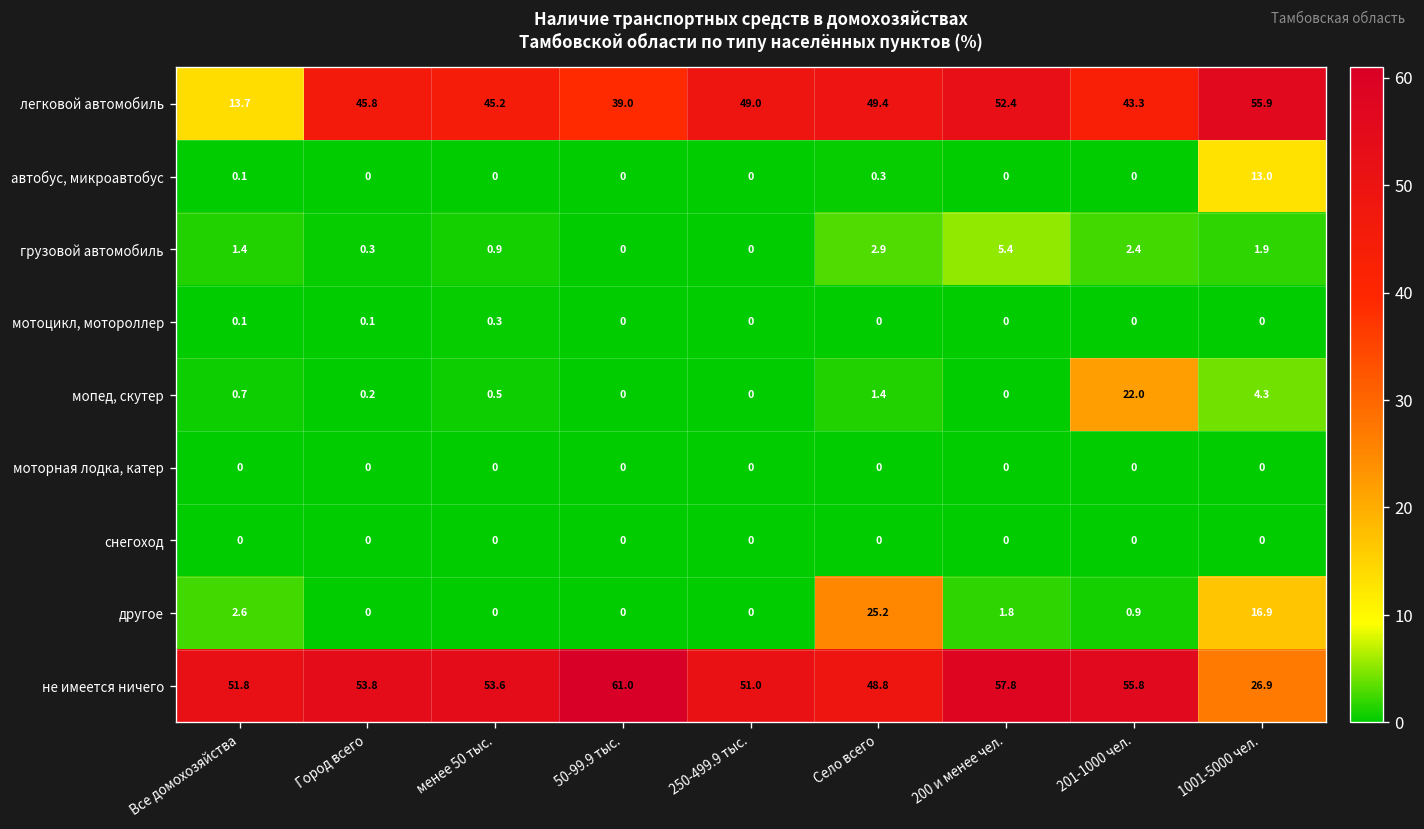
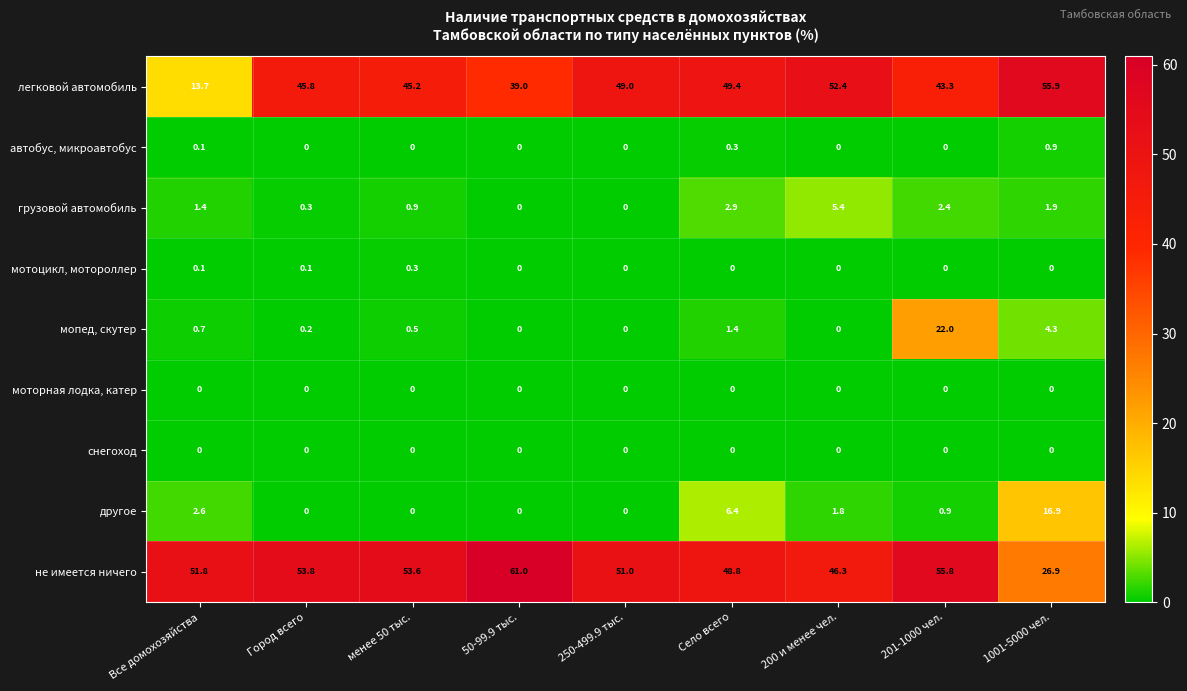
автобус, микроавтобус, 1001-5000 чел.: 13.0 -> 0.9
другое, Село всего: 25.2 -> 6.4
не имеется ничего, 200 и менее чел.: 57.8 -> 46.3
